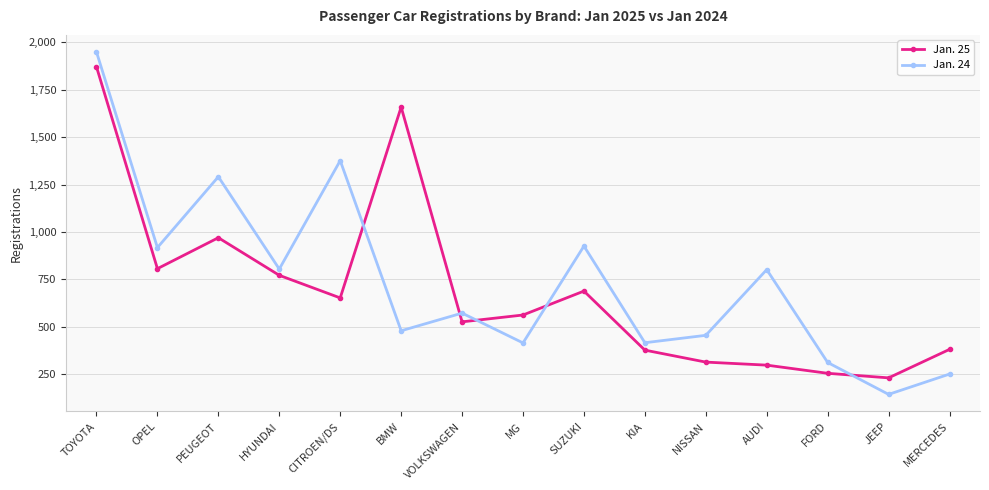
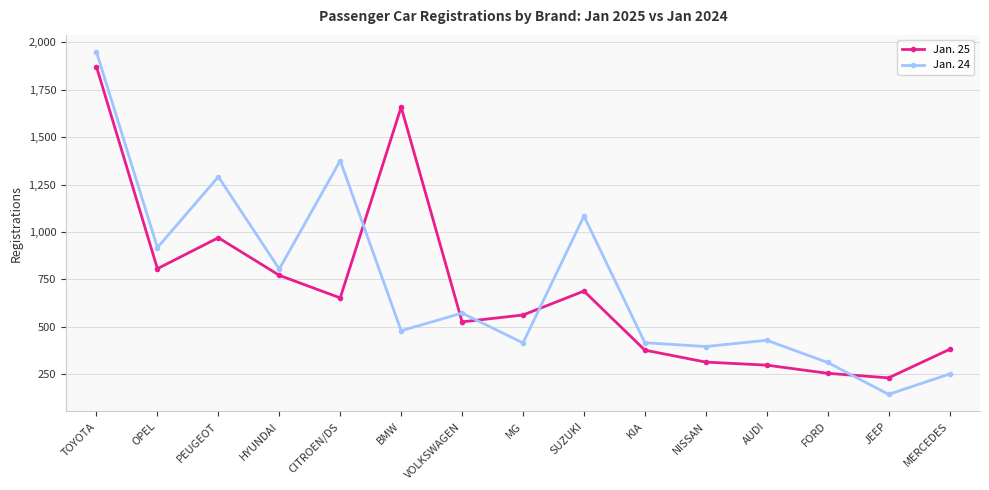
Jan. 24, SUZUKI: 930 -> 1,080
Jan. 24, NISSAN: 460 -> 400
Jan. 24, AUDI: 800 -> 430
